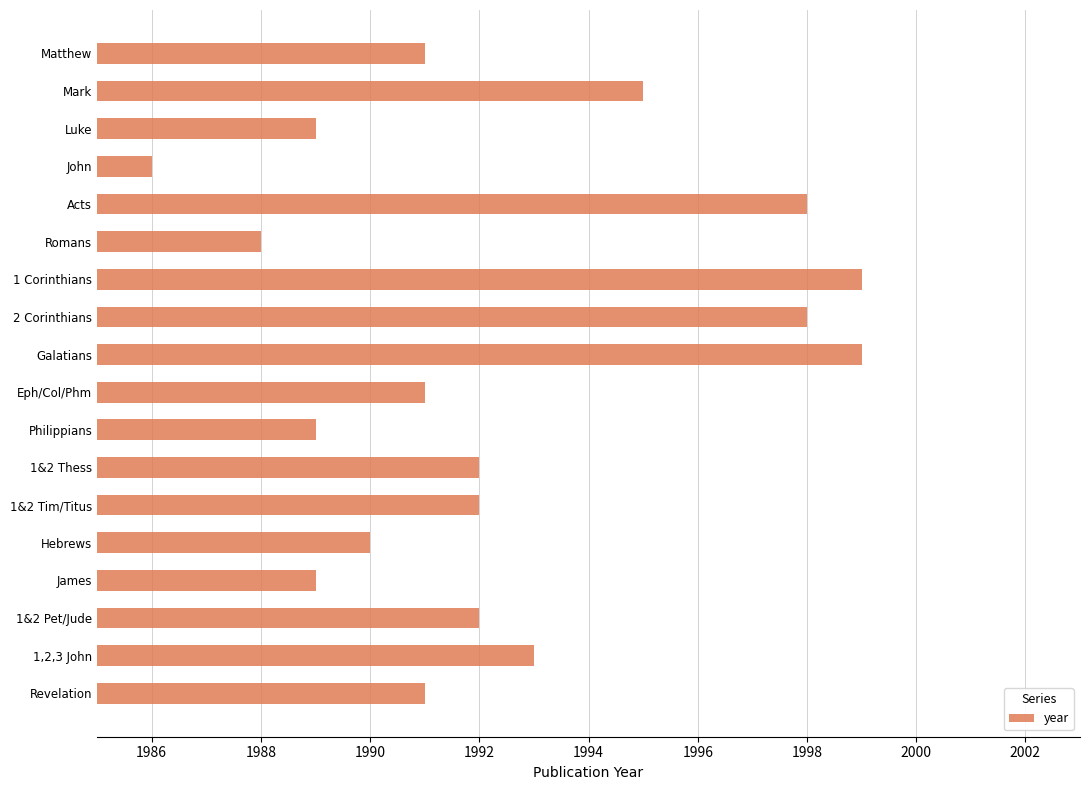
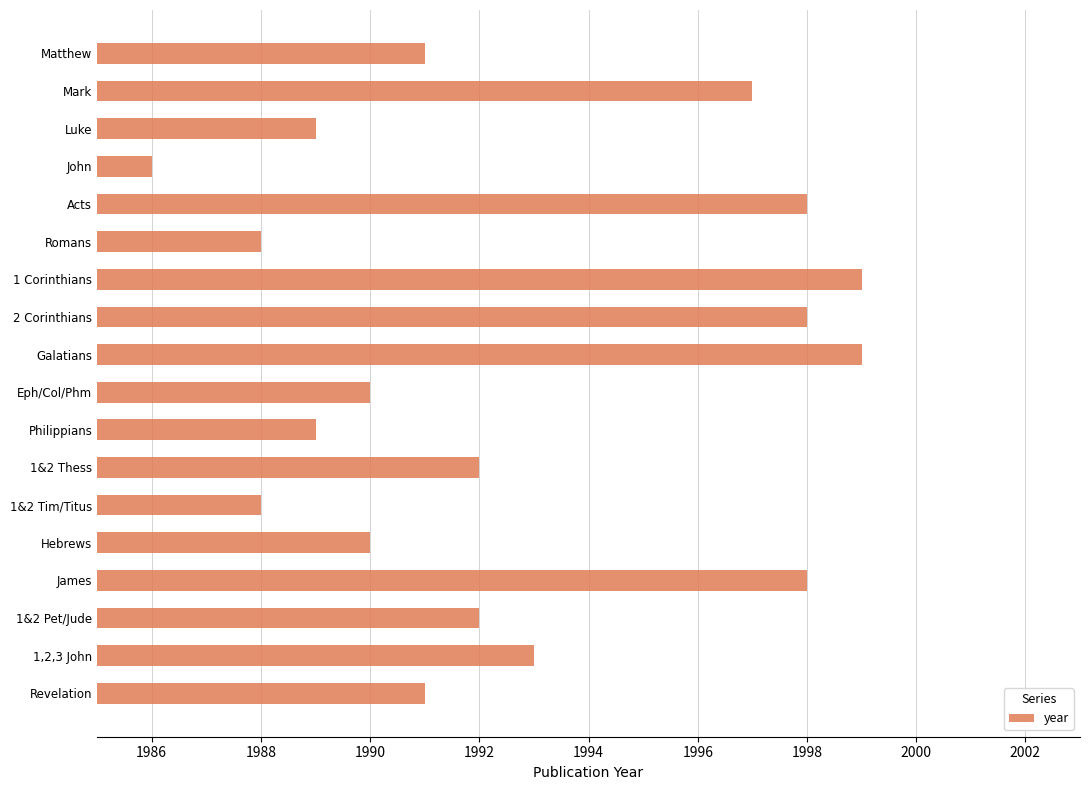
Mark: 1995 -> 1997
Eph/Col/Phm: 1991 -> 1990
1&2 Tim/Titus: 1992 -> 1988
James: 1989 -> 1998
